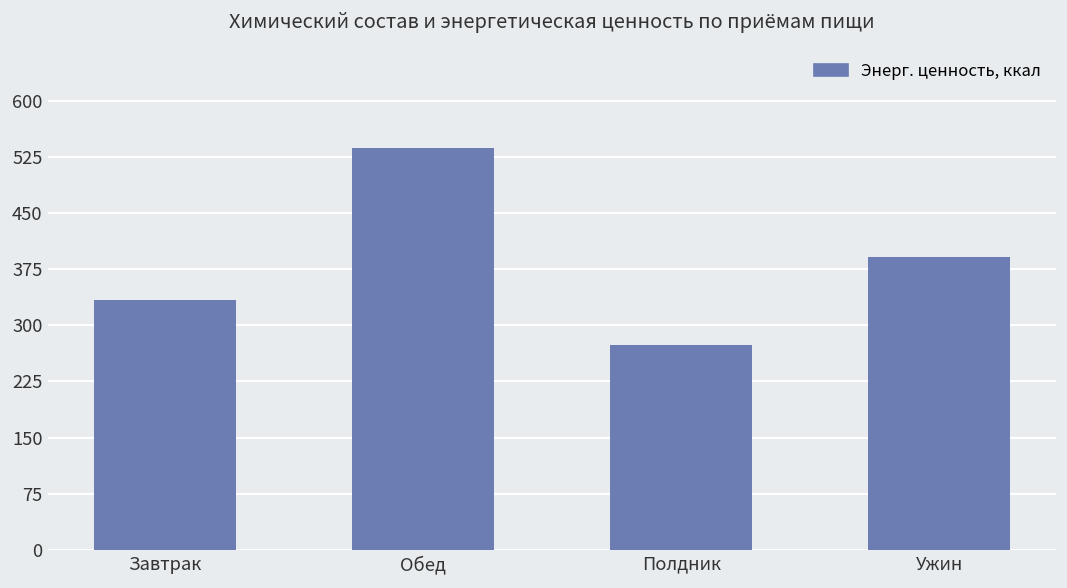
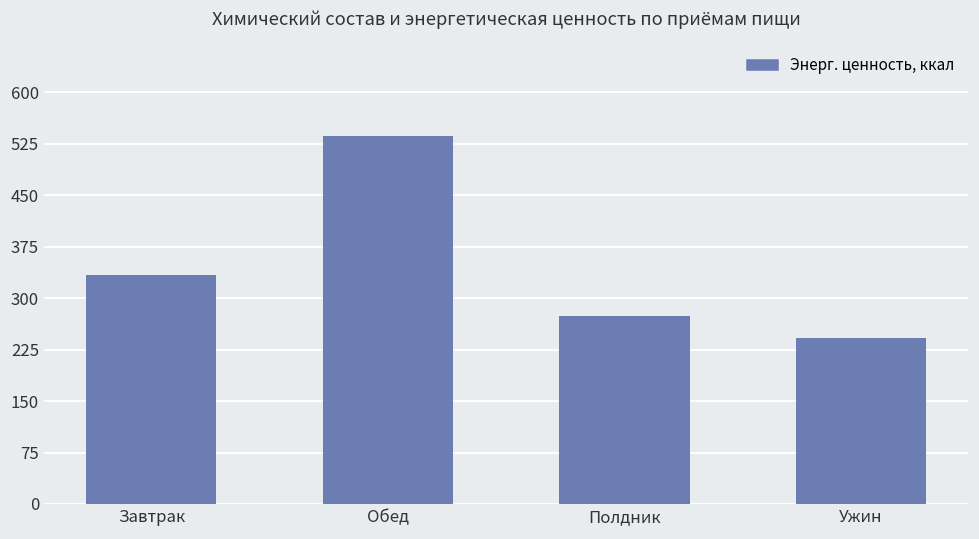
Ужин: 390 -> 240
